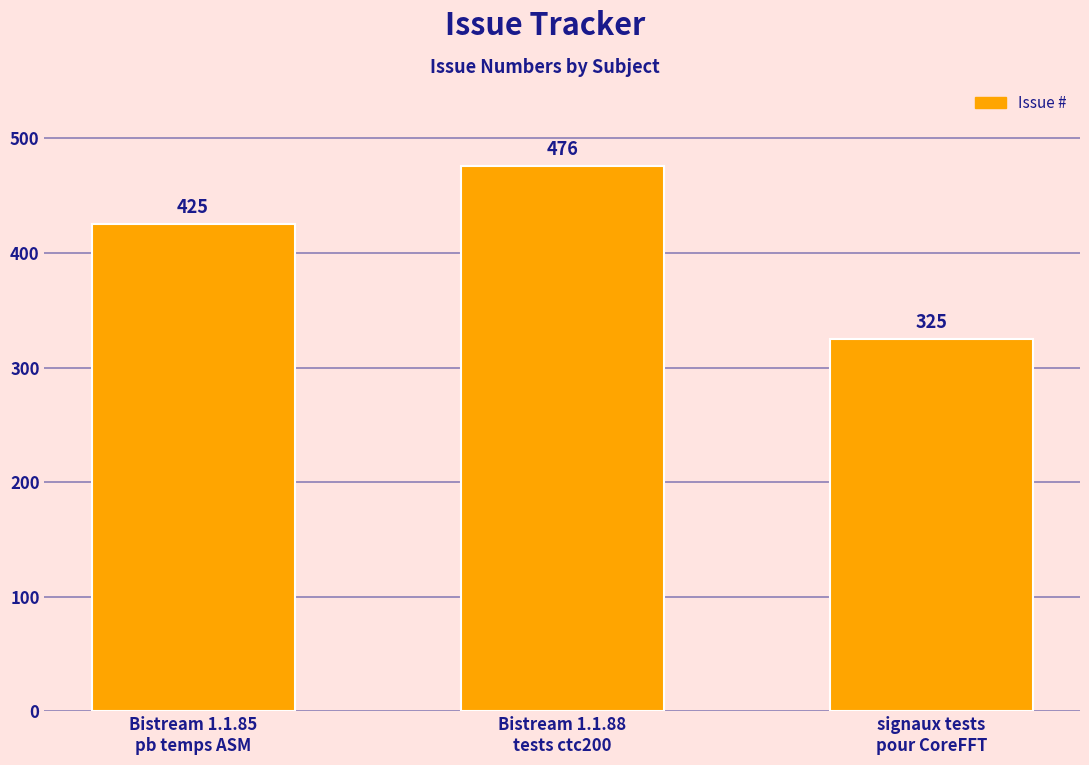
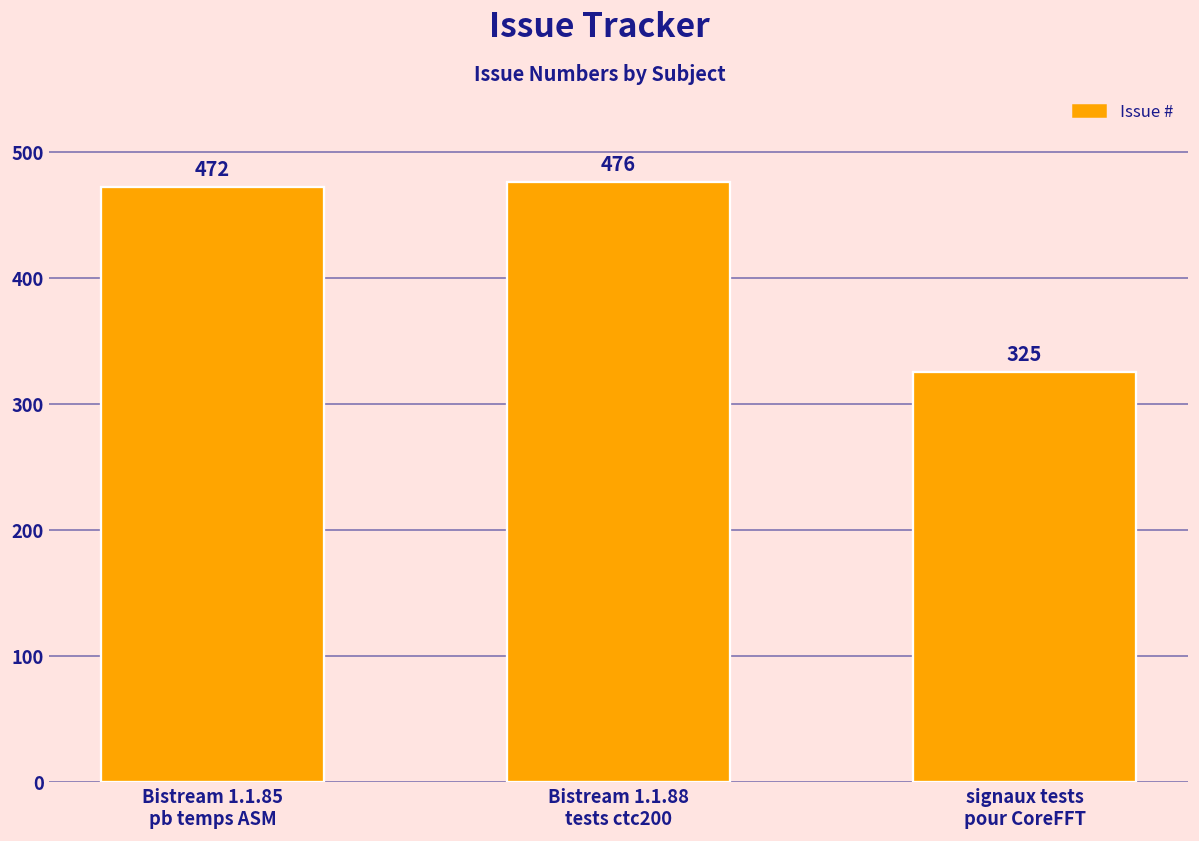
Bistream 1.1.85 pb temps ASM: 425 -> 472
